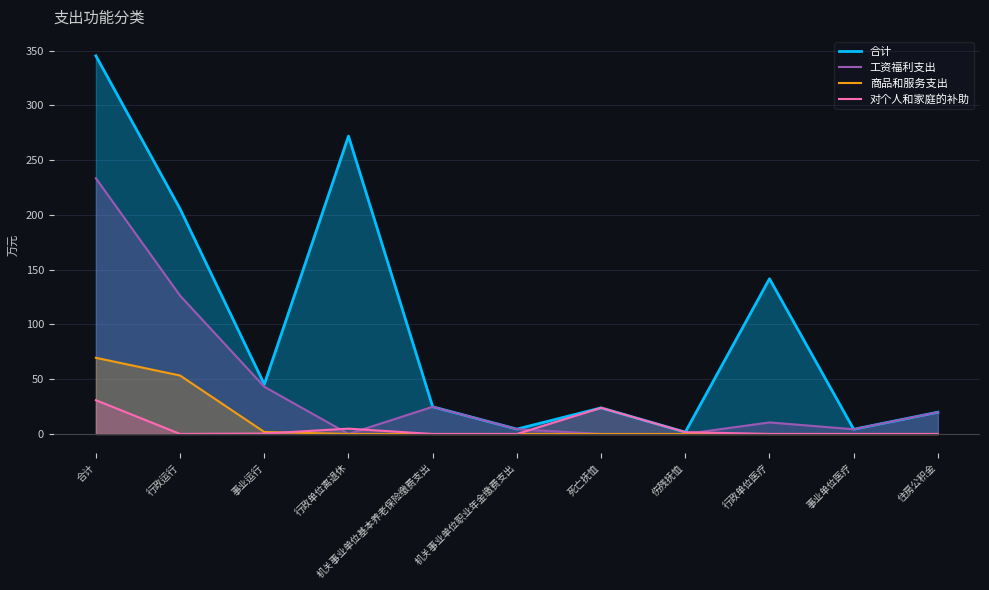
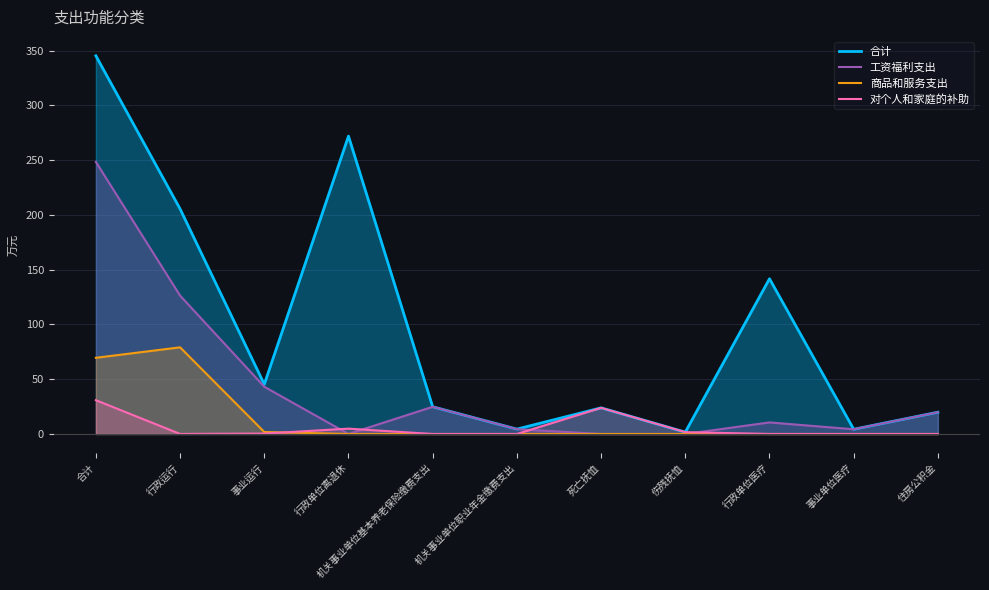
工资福利支出, 合计: 234 -> 248
商品和服务支出, 行政运行: 53 -> 79
